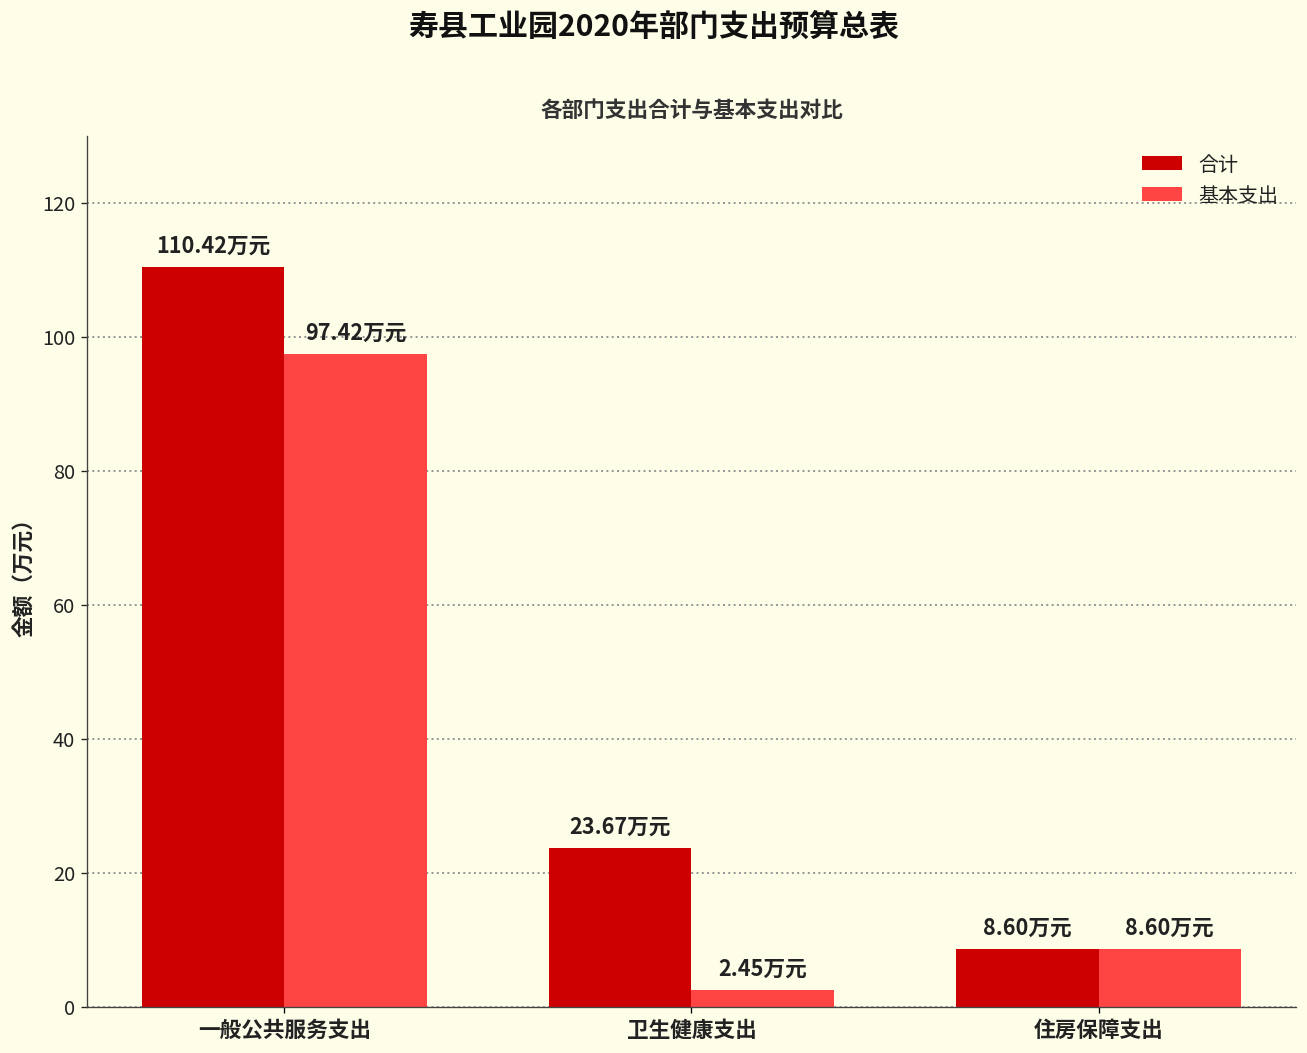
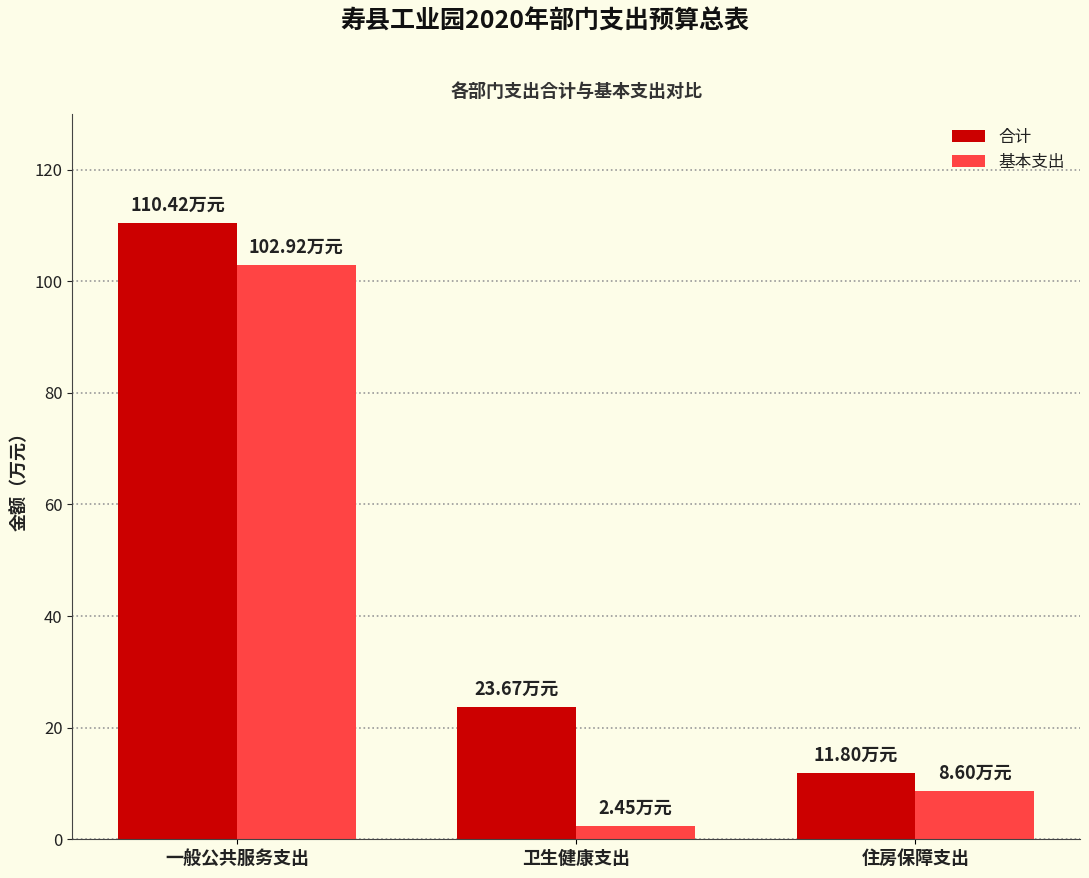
基本支出, 一般公共服务支出: 97.42 -> 102.92
合计, 住房保障支出: 8.60 -> 11.80
